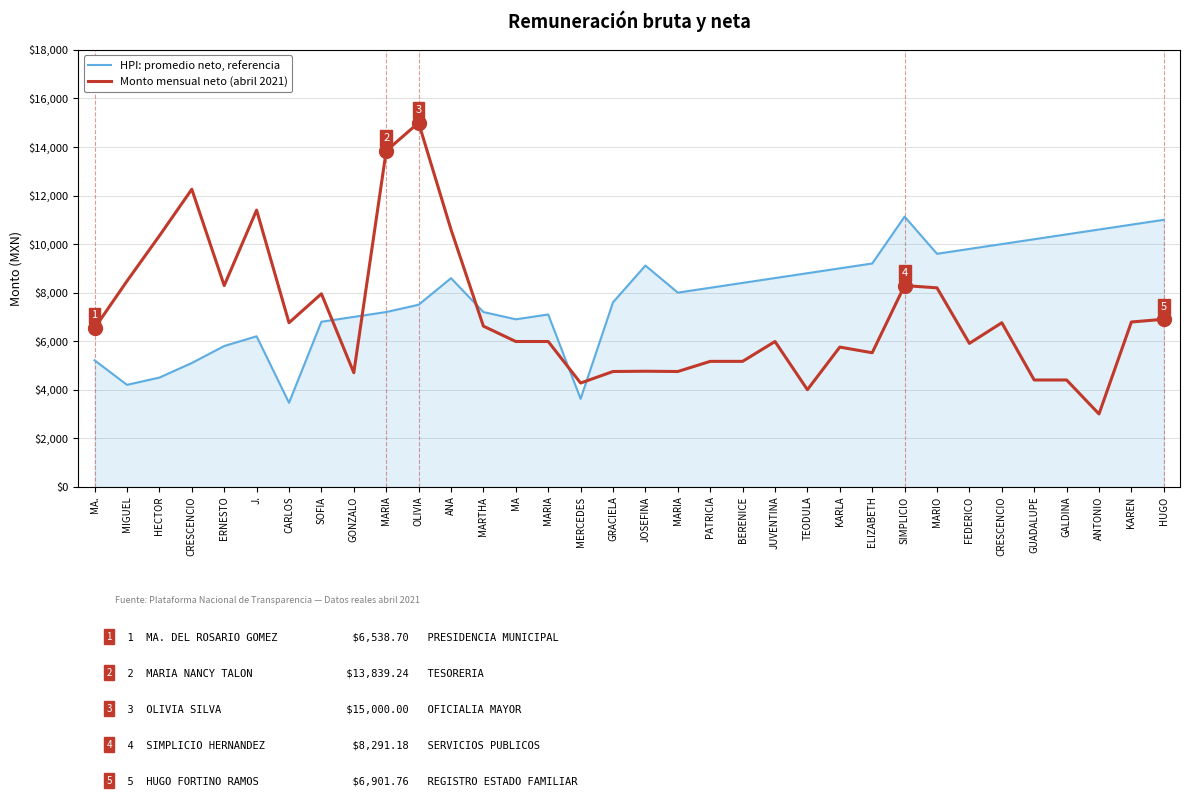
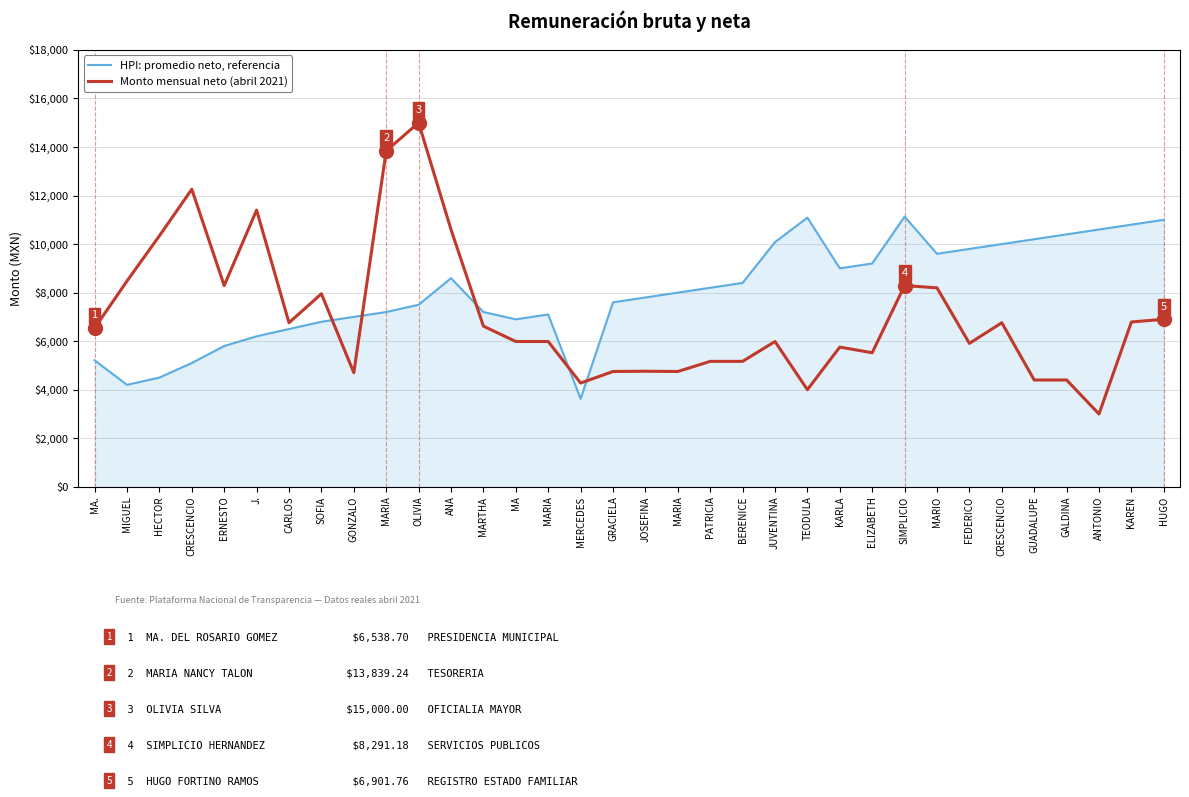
HPI: promedio neto, referencia, CARLOS: $3,500 -> $6,500
HPI: promedio neto, referencia, JOSEFINA: $9,100 -> $7,800
HPI: promedio neto, referencia, JUVENTINA: $8,600 -> $10,100
HPI: promedio neto, referencia, TEODULA: $8,800 -> $11,100
